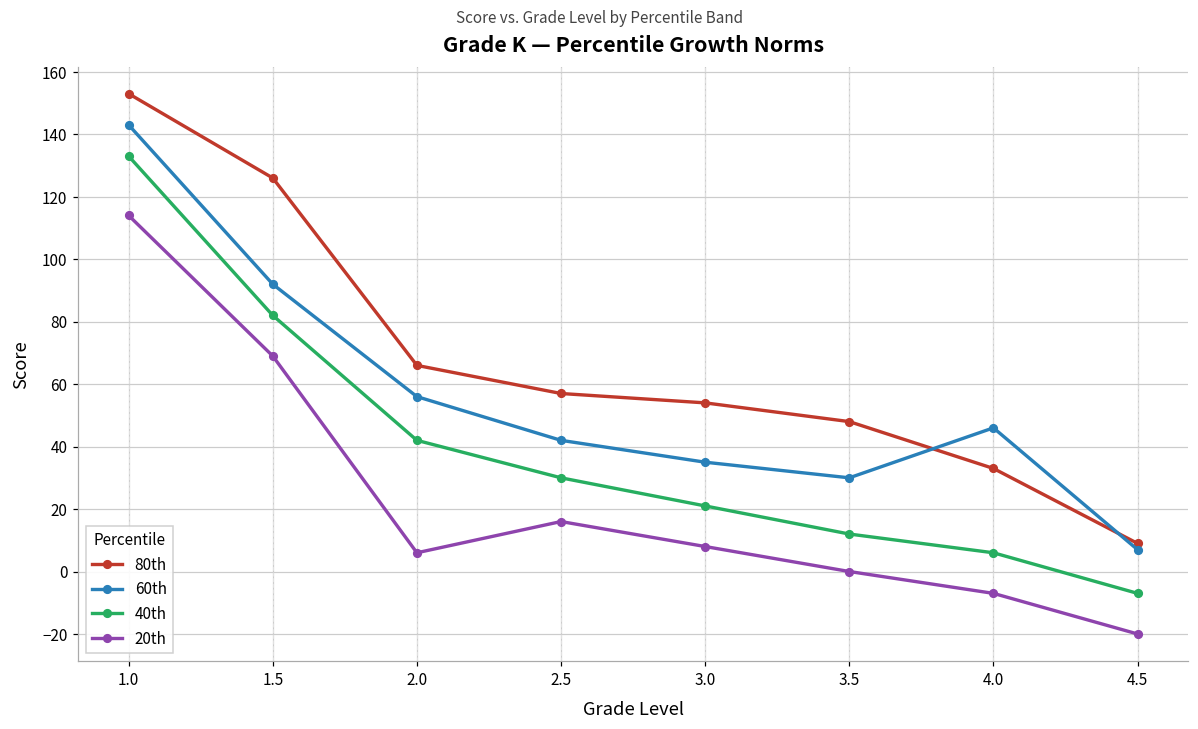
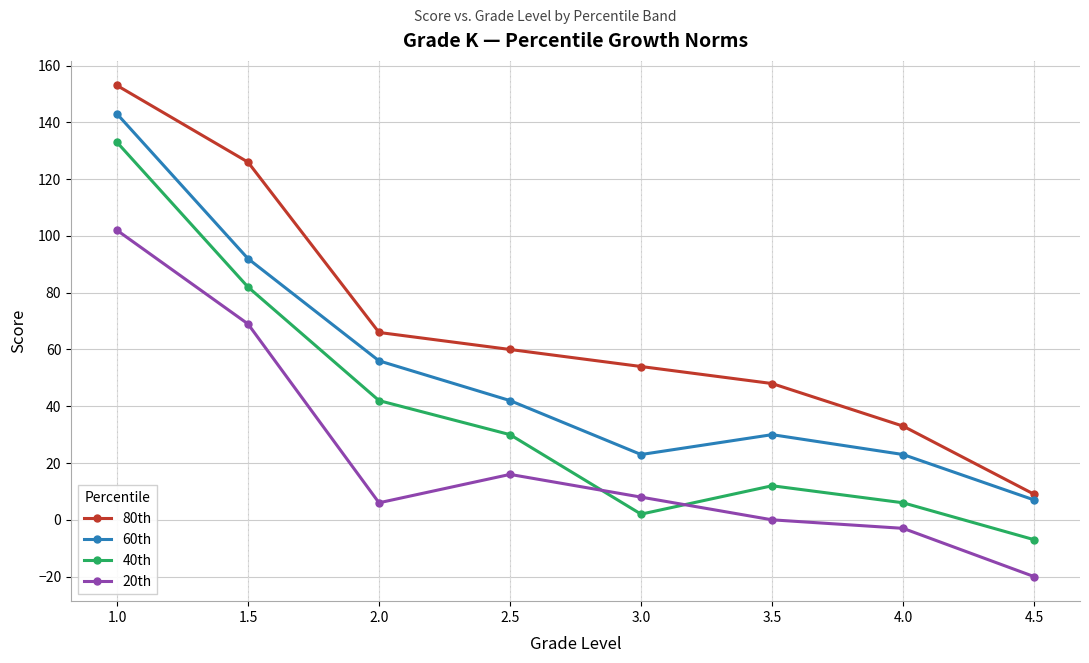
20th, 1.0: 114 -> 102
80th, 2.5: 57 -> 60
60th, 3.0: 35 -> 23
40th, 3.0: 21 -> 2
60th, 4.0: 46 -> 23
20th, 4.0: -7 -> -3
